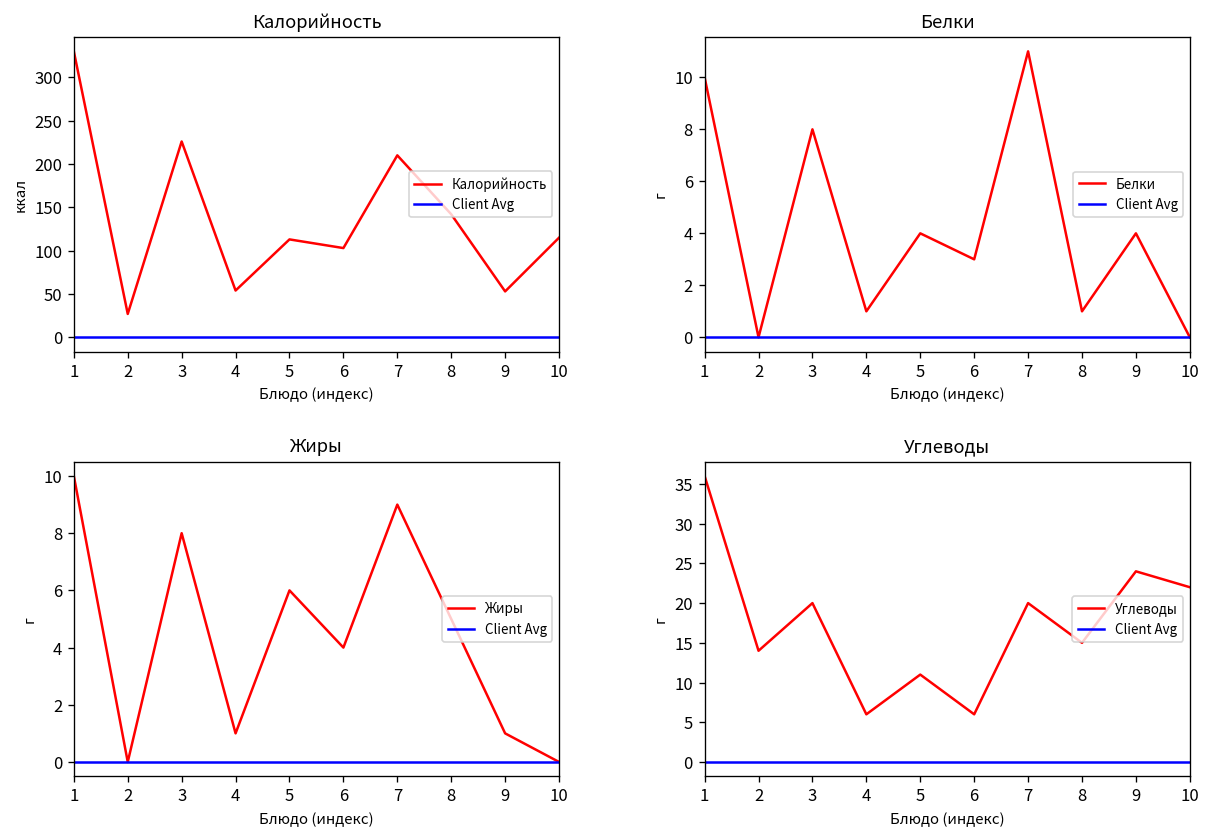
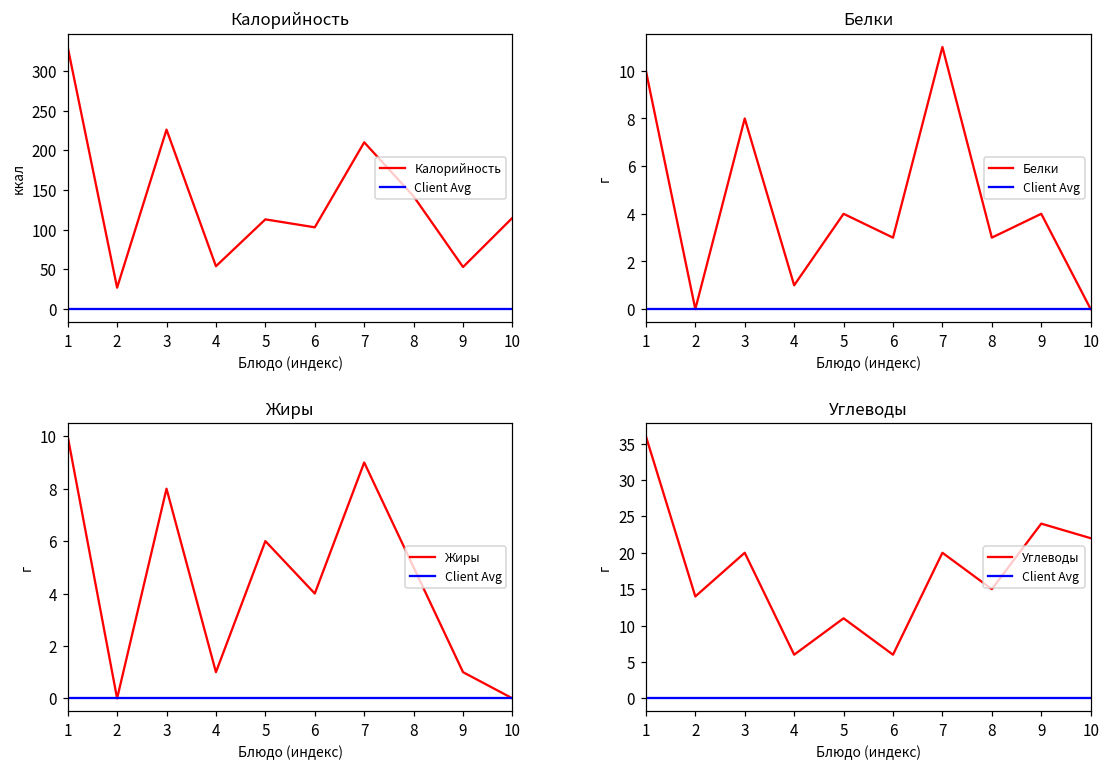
Белки, Белки, 8: 1 -> 3
